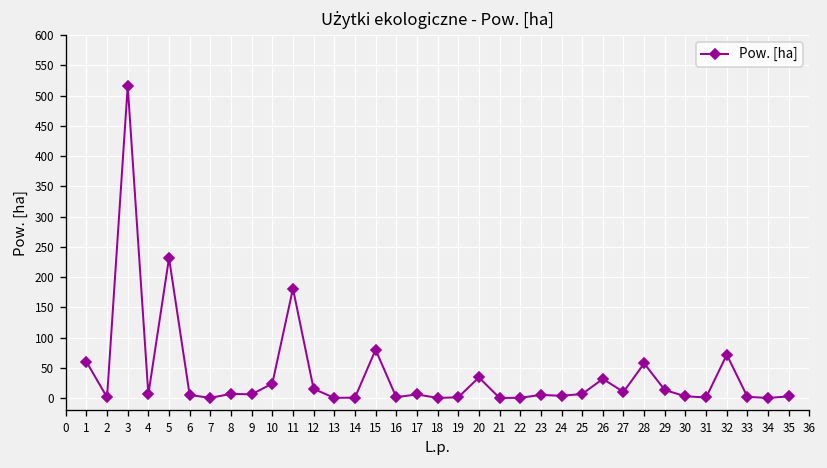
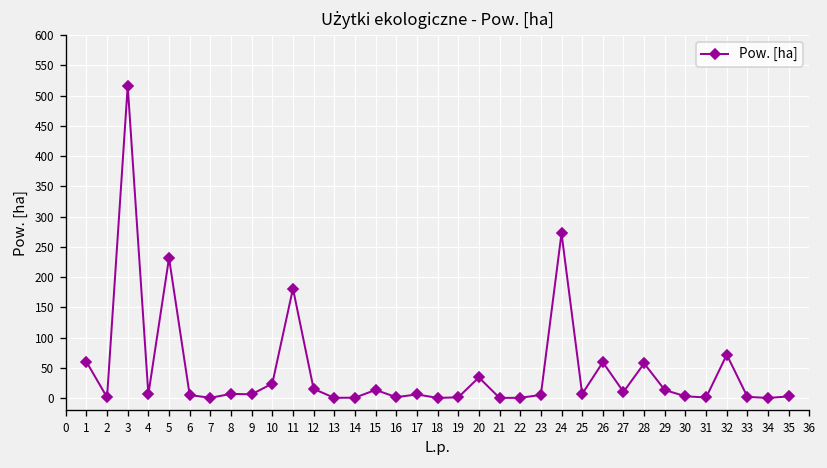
15: 80 -> 10
24: 0 -> 270
26: 30 -> 60
